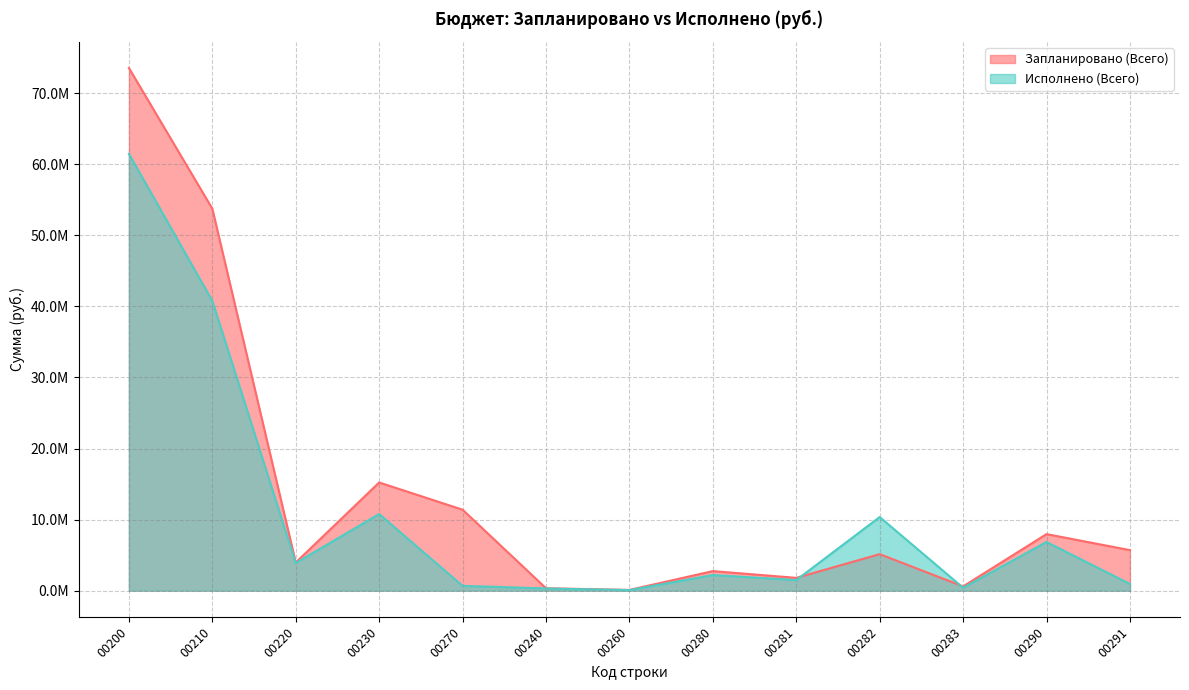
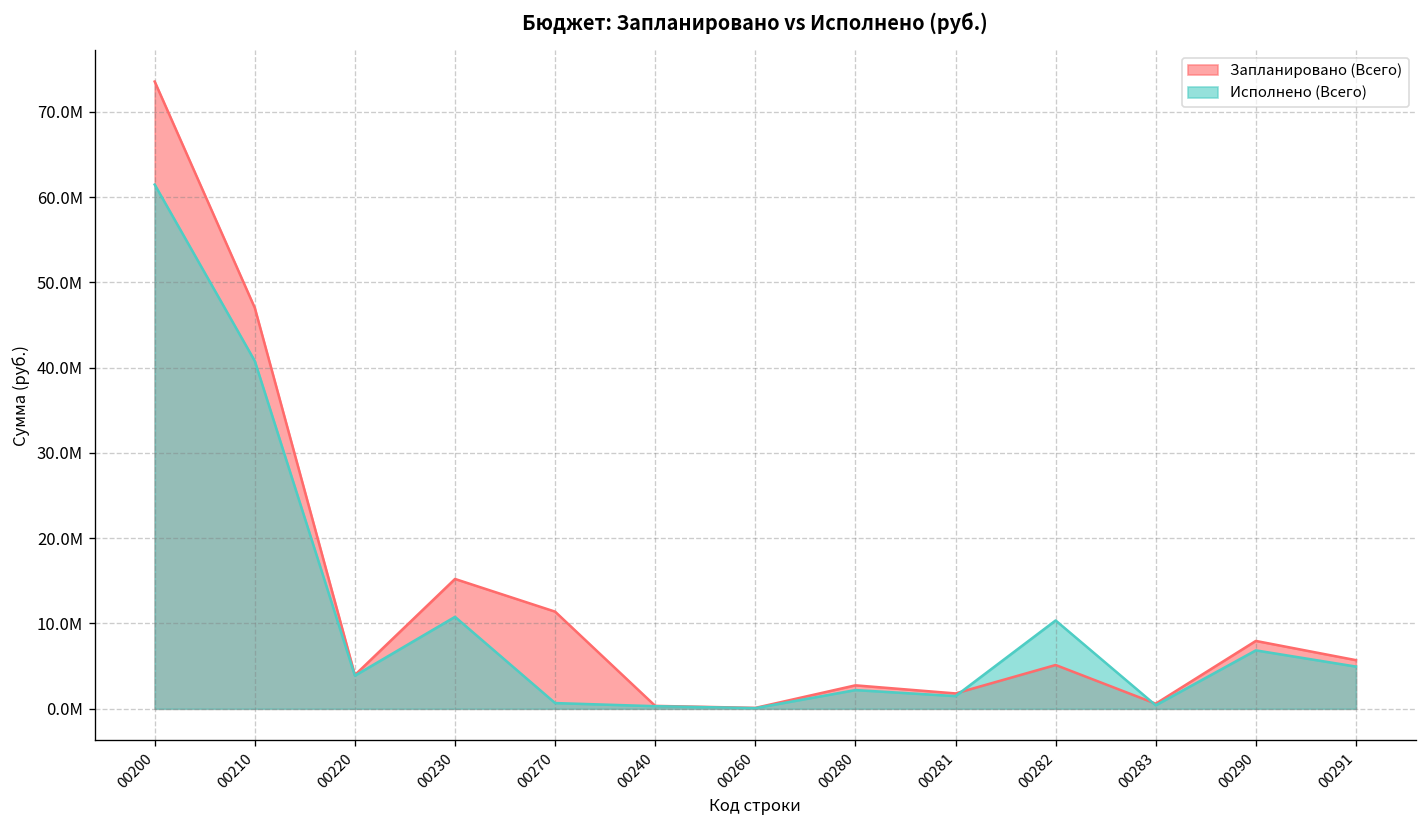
Запланировано (Всего), 00210: 54000000 -> 47000000
Исполнено (Всего), 00291: 1000000 -> 5000000
